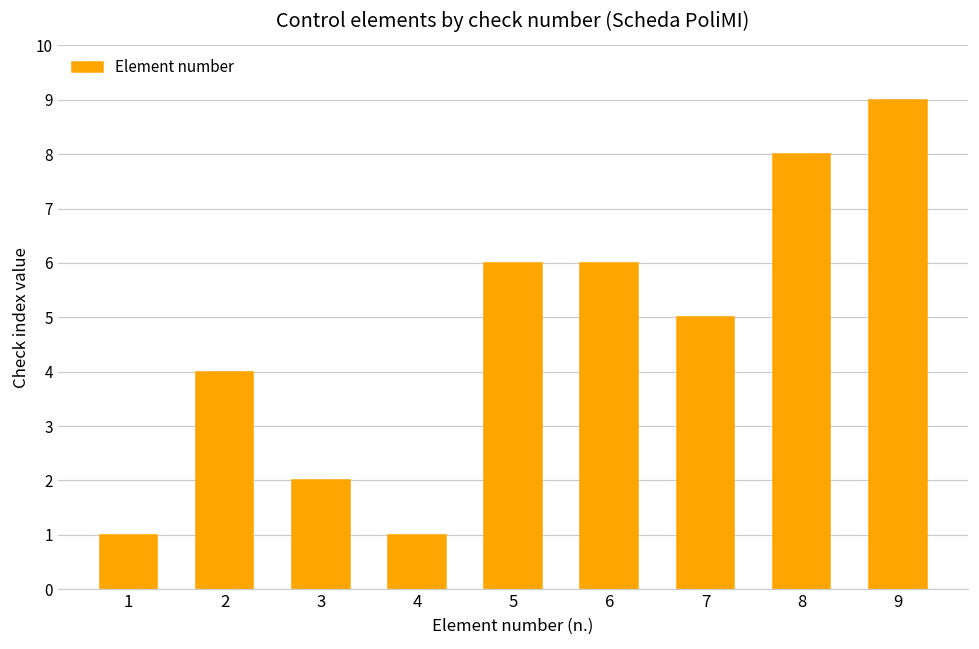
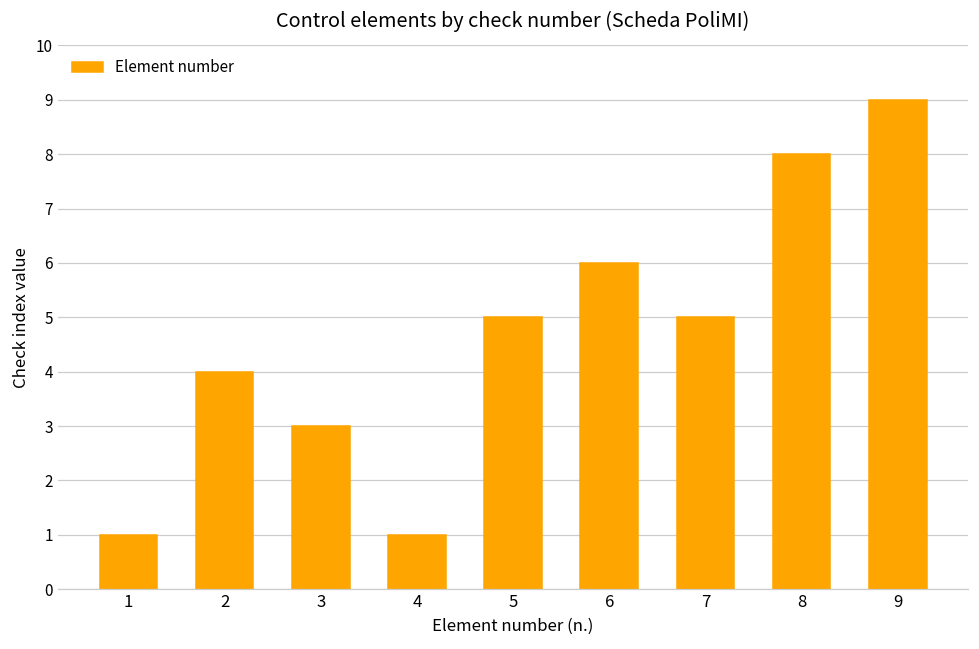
3: 2 -> 3
5: 6 -> 5
